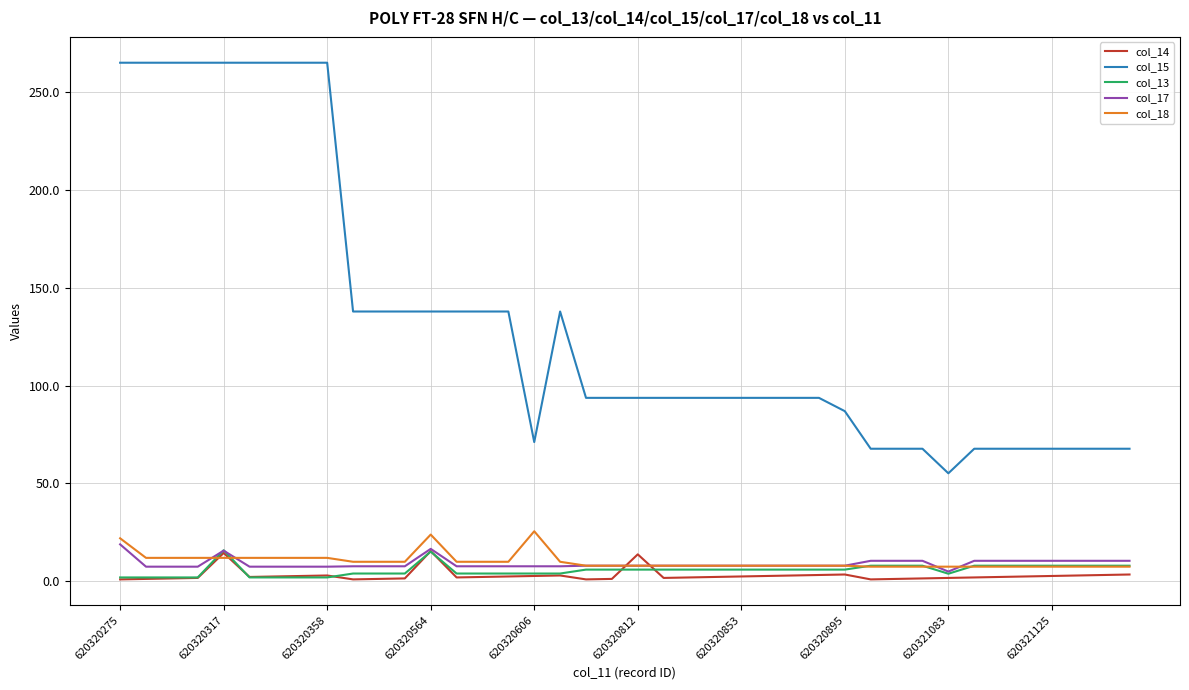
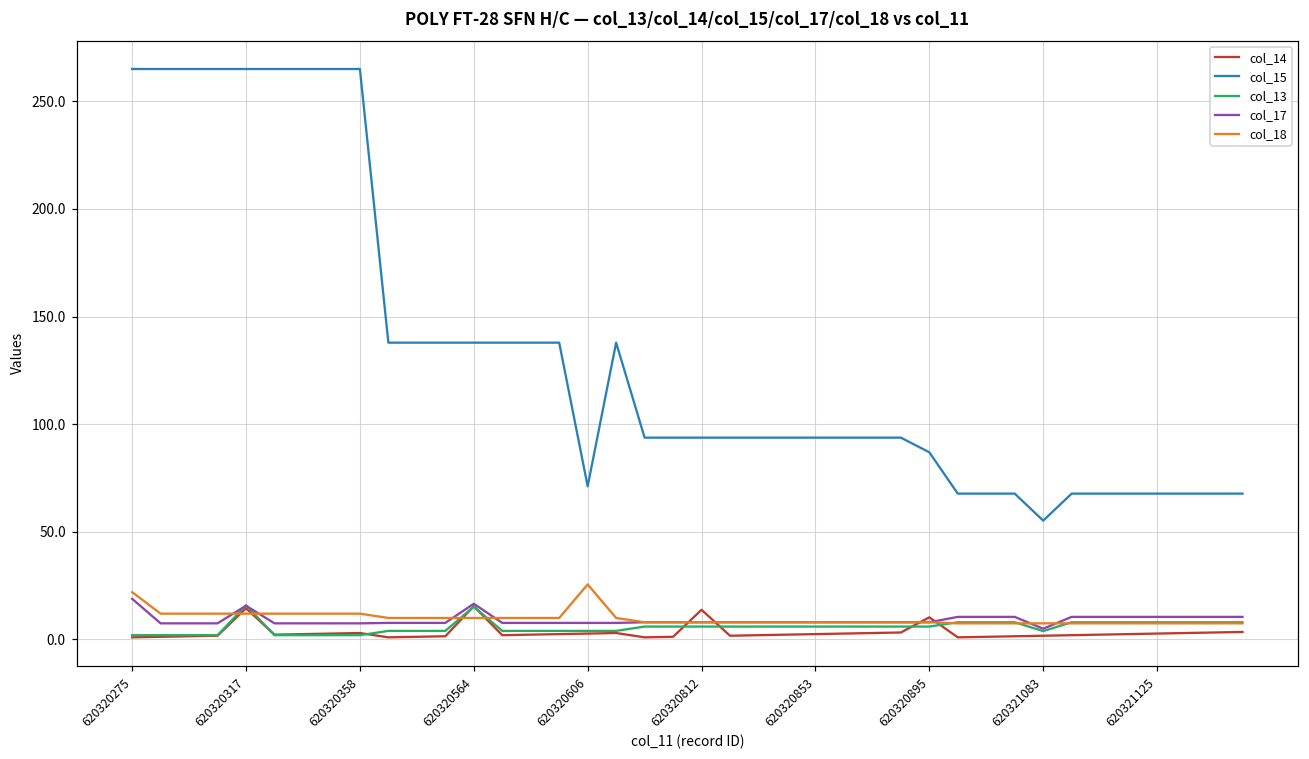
col_18, 620320564: 24 -> 10
col_14, 620320895: 4 -> 10
